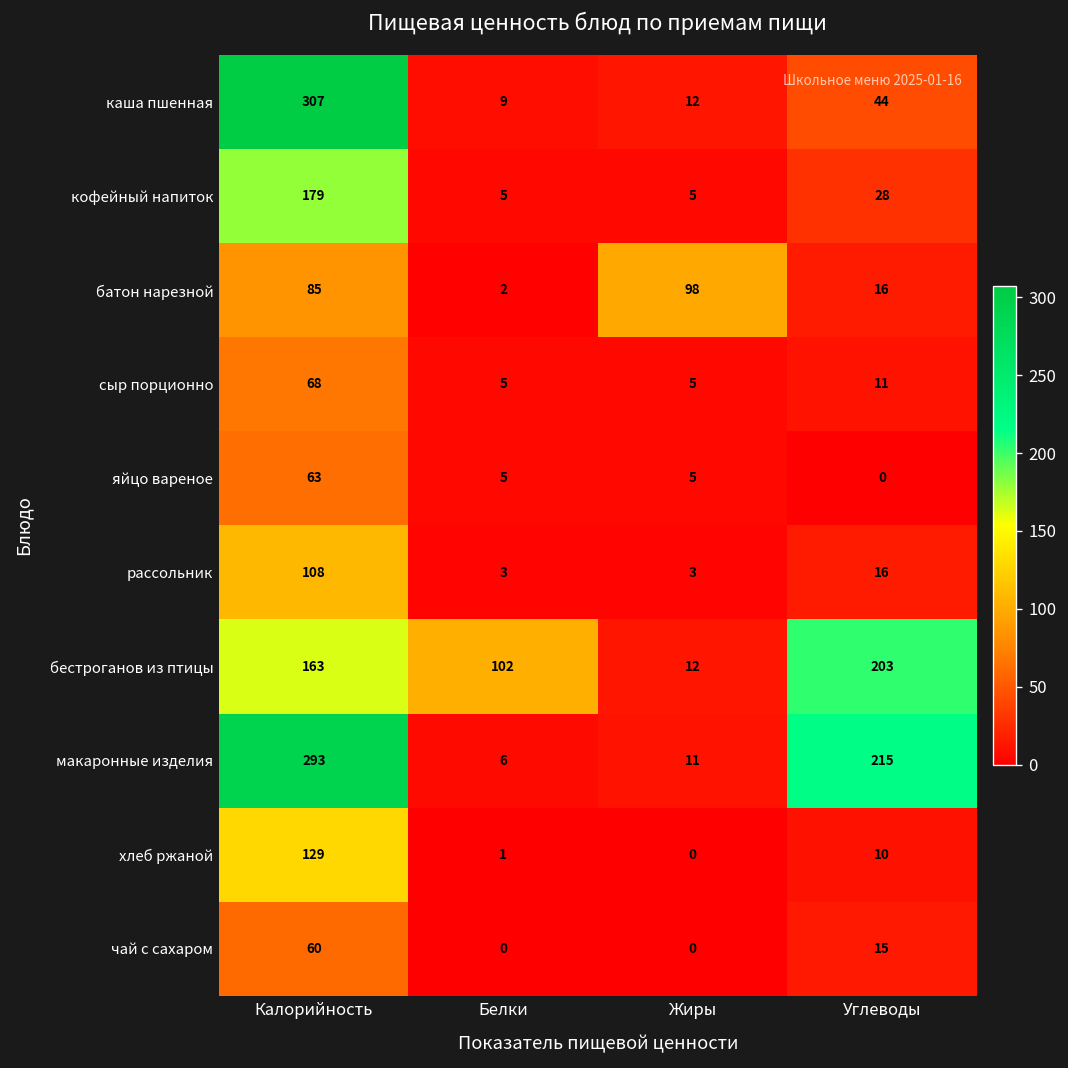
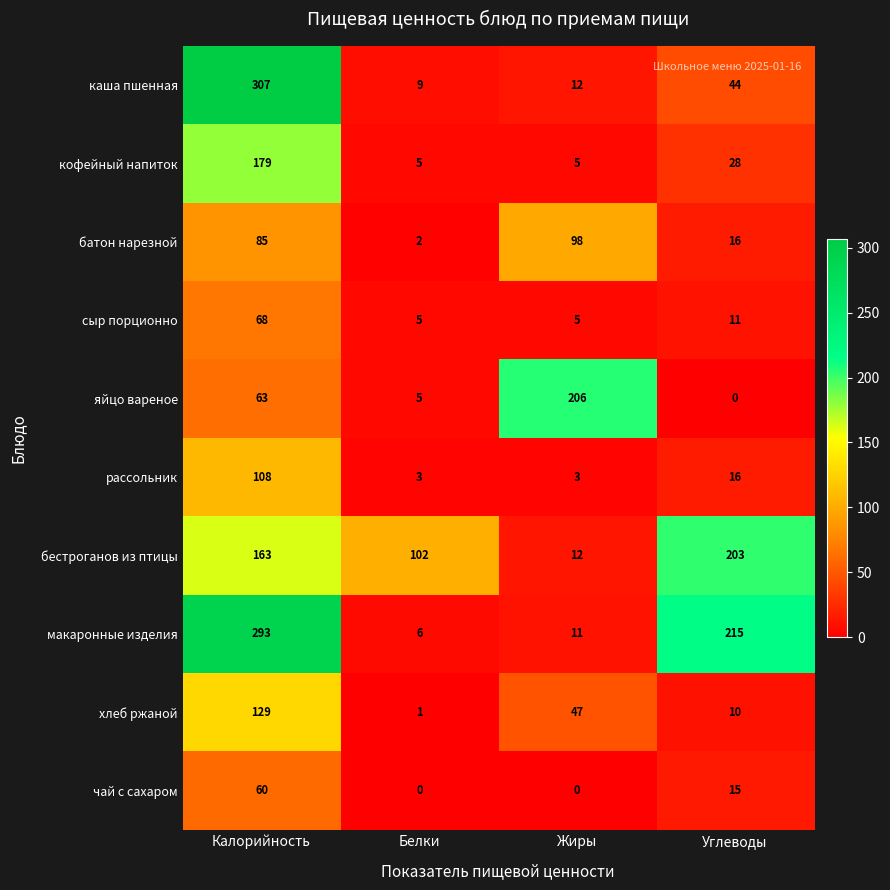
яйцо вареное, Жиры: 5 -> 206
хлеб ржаной, Жиры: 0 -> 47
